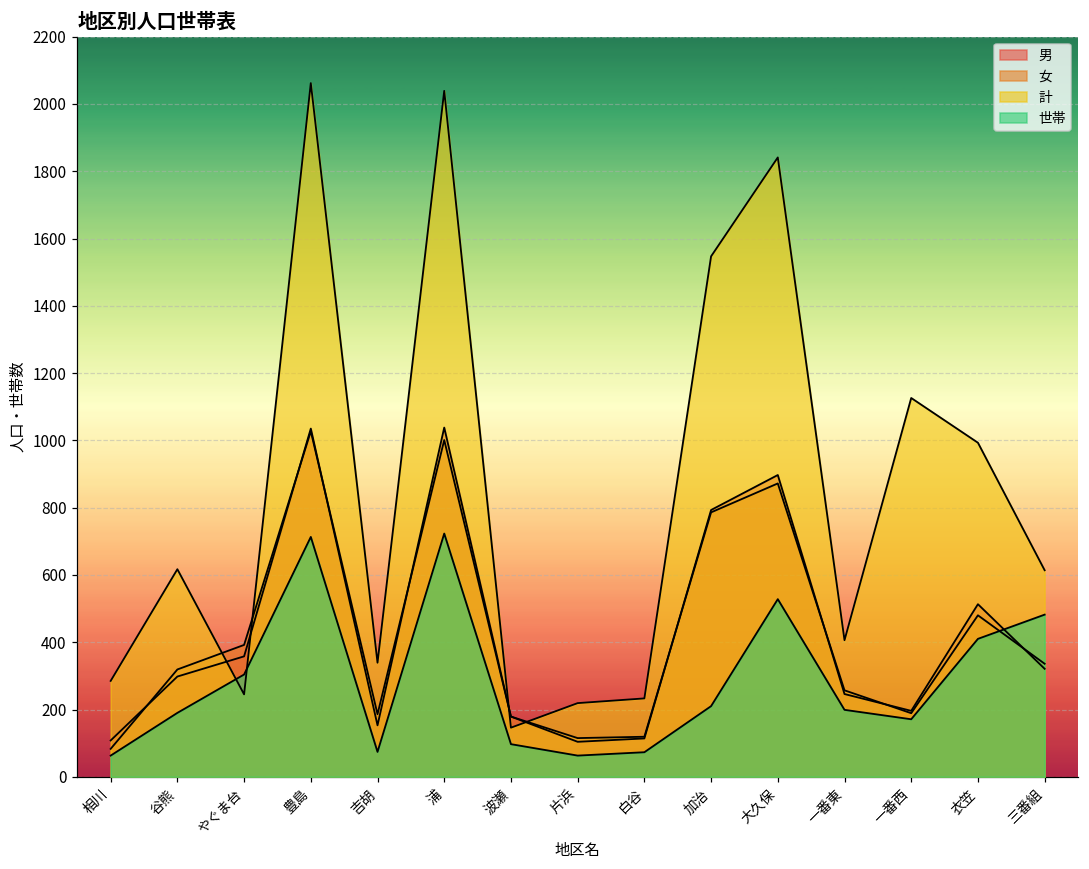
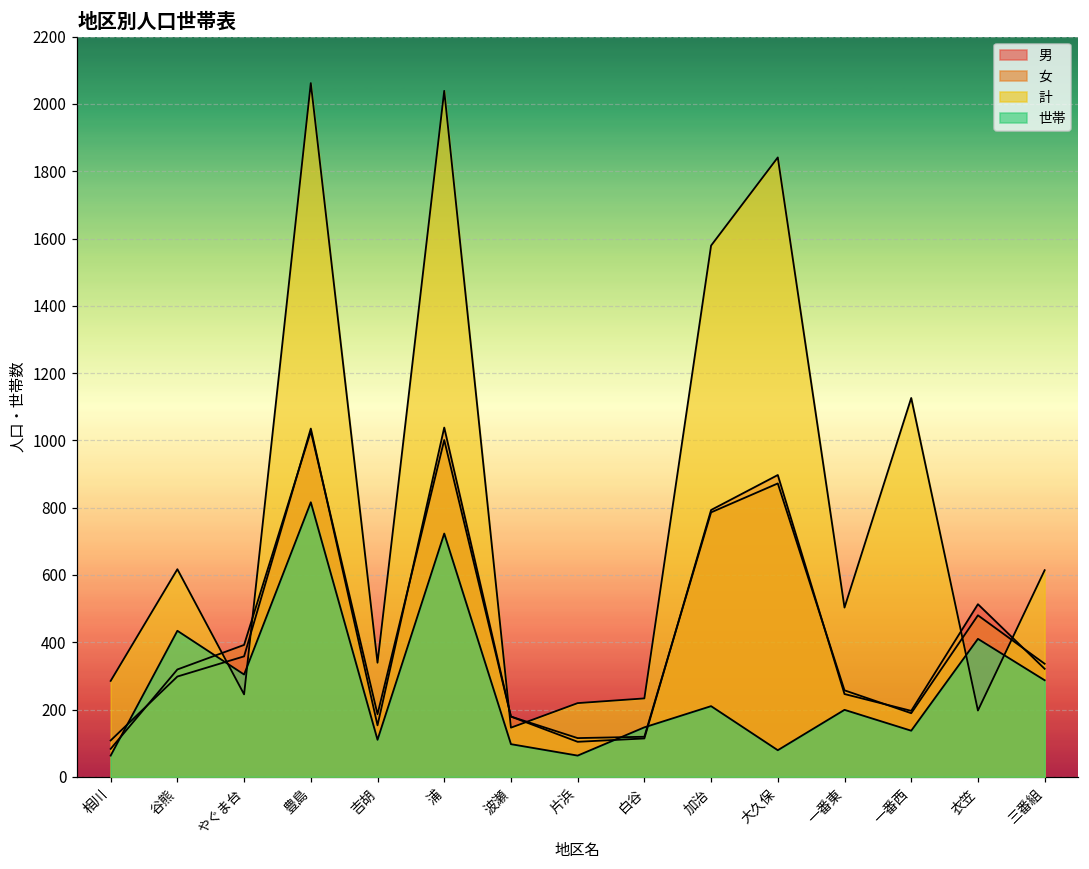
世帯, 谷熊: 190 -> 430
世帯, 豊島: 710 -> 820
世帯, 吉胡: 70 -> 110
世帯, 白谷: 70 -> 150
計, 加治: 1550 -> 1580
世帯, 大久保: 530 -> 80
計, 一番東: 410 -> 500
世帯, 一番西: 170 -> 140
計, 衣笠: 990 -> 200
世帯, 三番組: 480 -> 290
